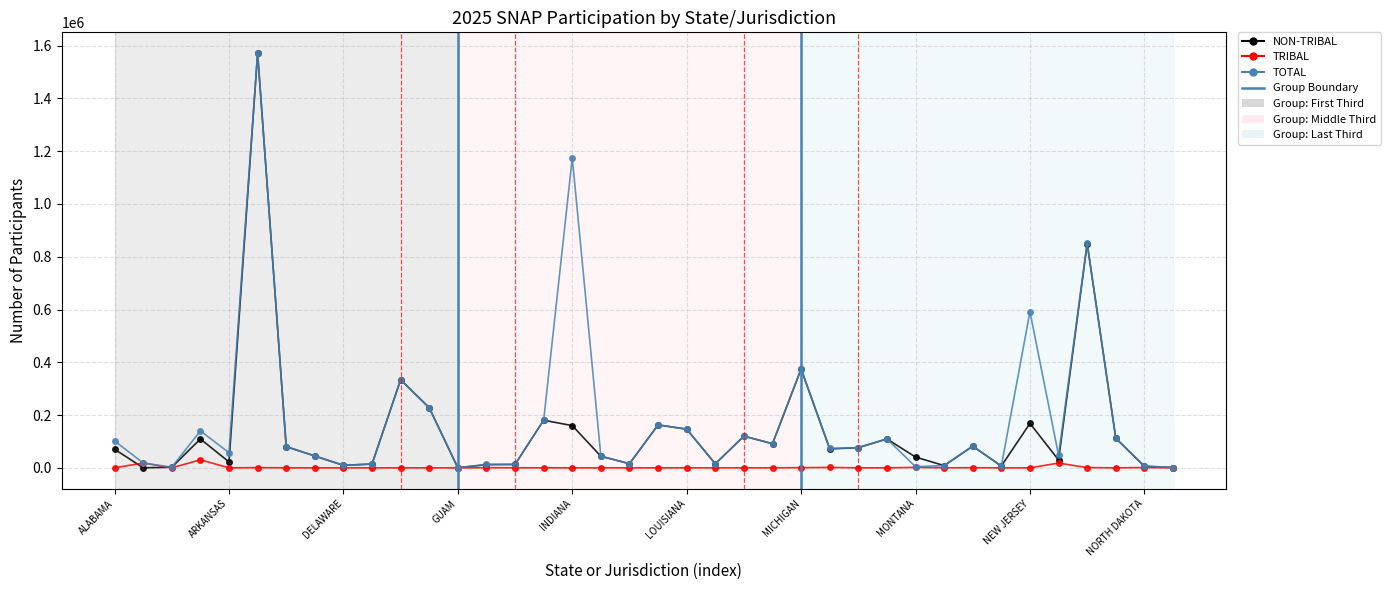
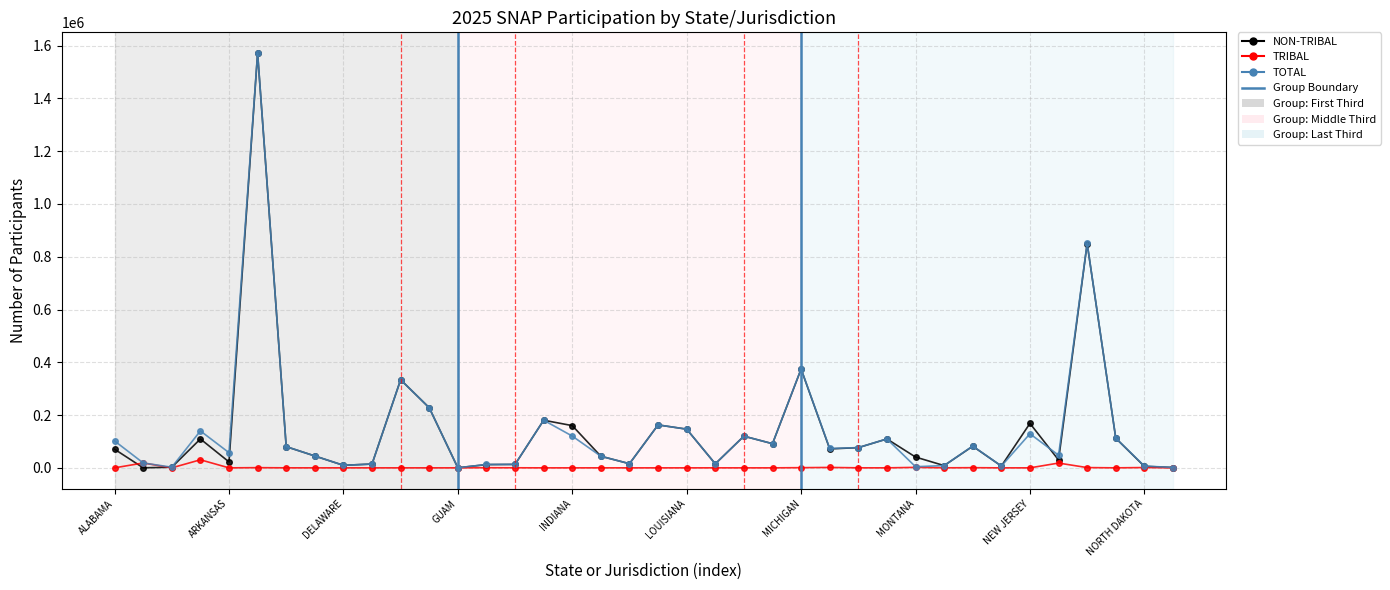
TOTAL, INDIANA: 1170000 -> 120000
TOTAL, NEW JERSEY: 590000 -> 130000
